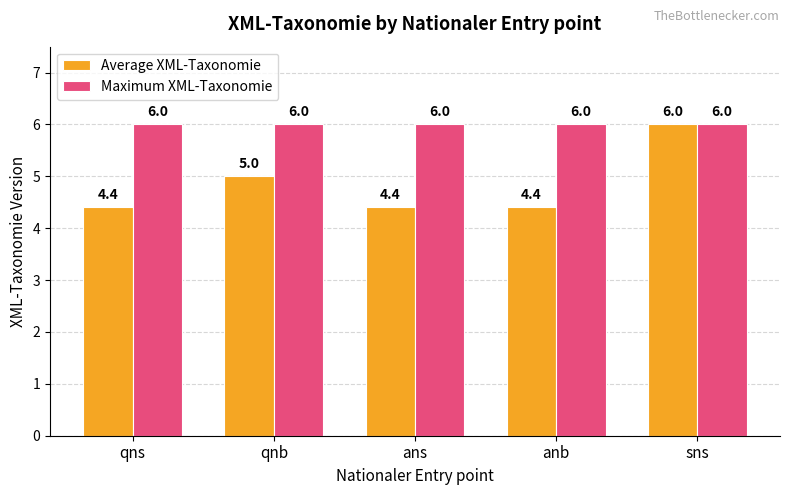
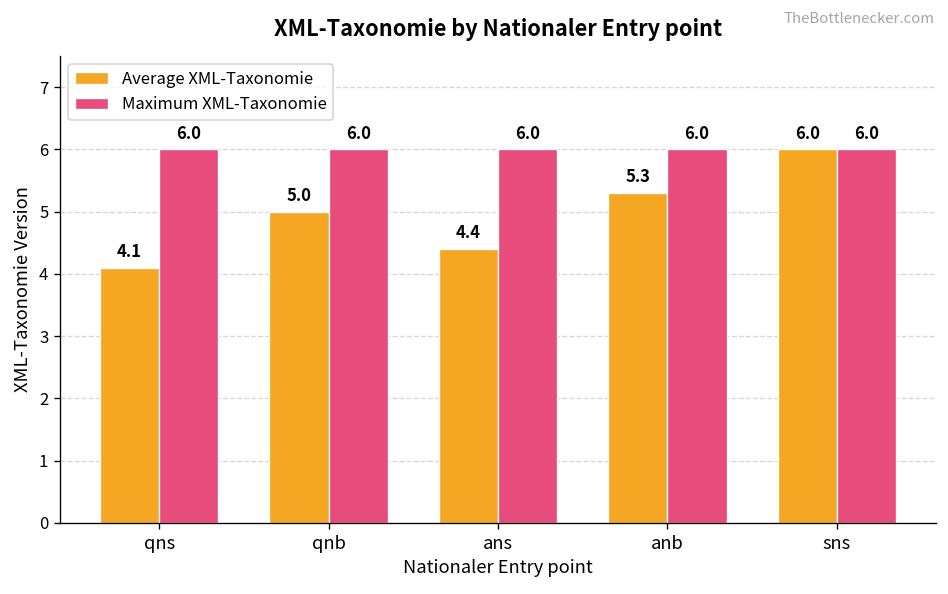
Average XML-Taxonomie, qns: 4.4 -> 4.1
Average XML-Taxonomie, anb: 4.4 -> 5.3
